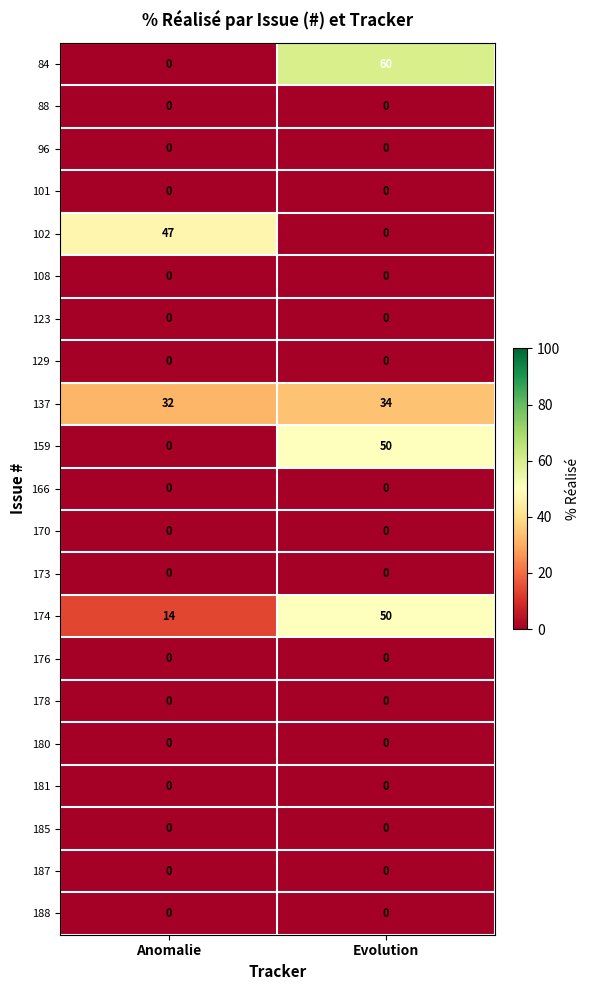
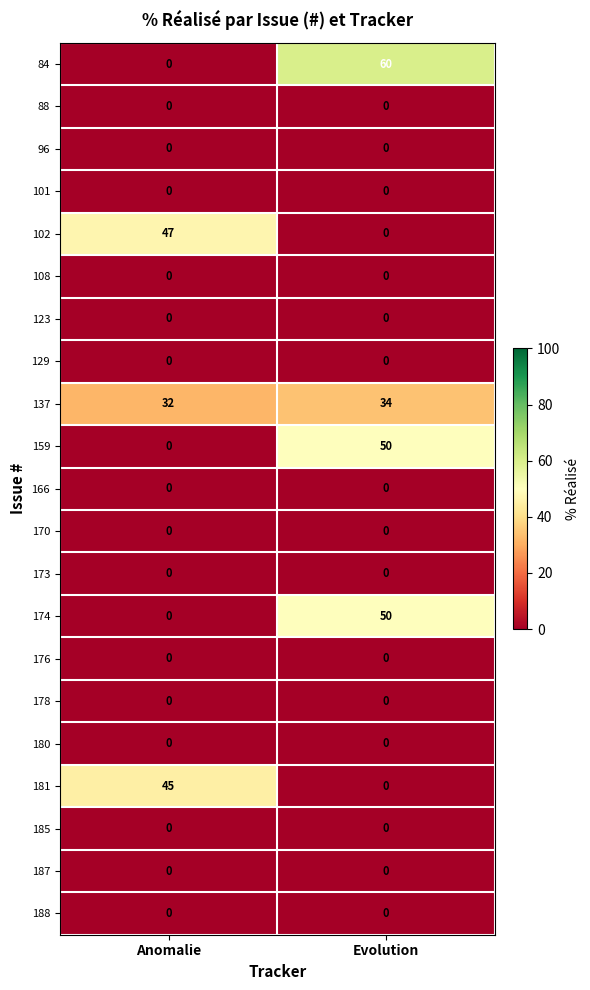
174, Anomalie: 14 -> 0
181, Anomalie: 0 -> 45
